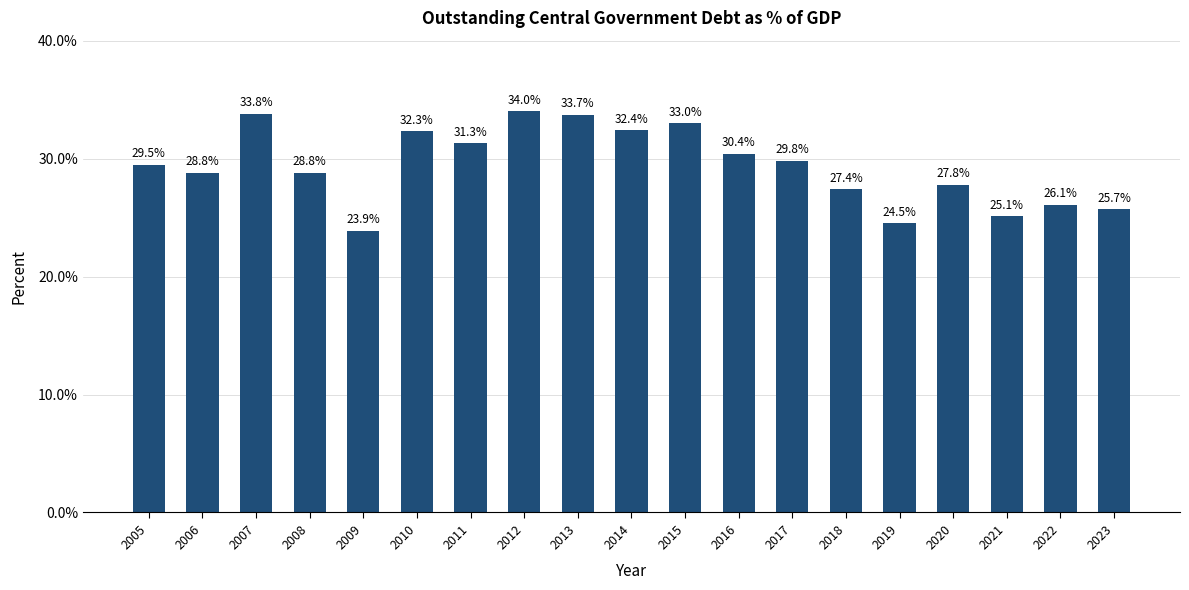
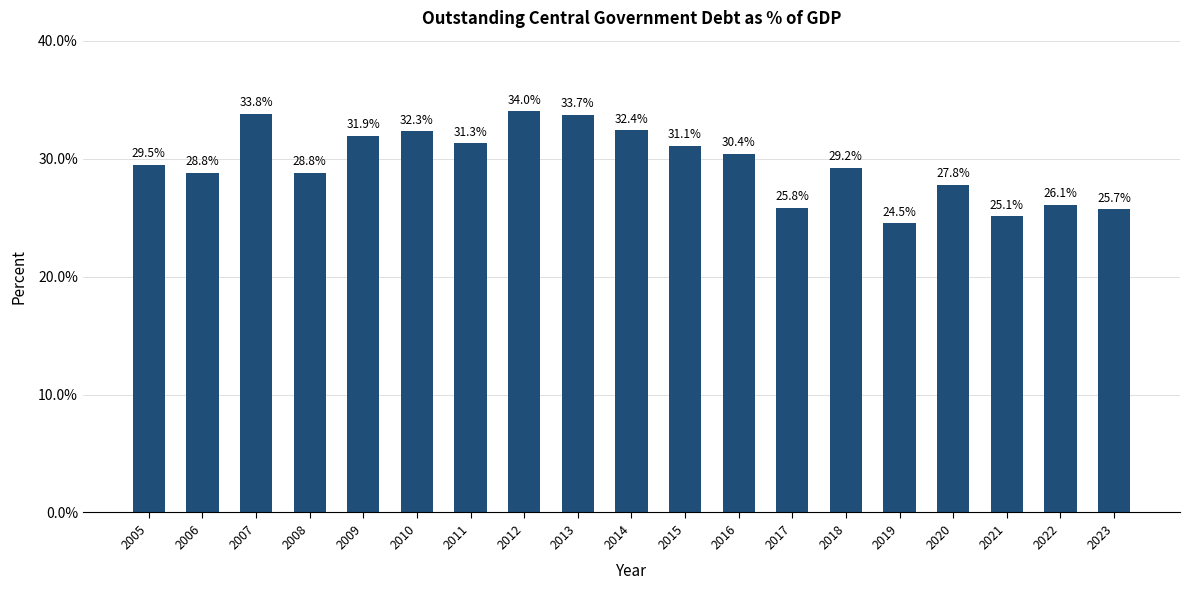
2009: 23.9% -> 31.9%
2015: 33.0% -> 31.1%
2017: 29.8% -> 25.8%
2018: 27.4% -> 29.2%
